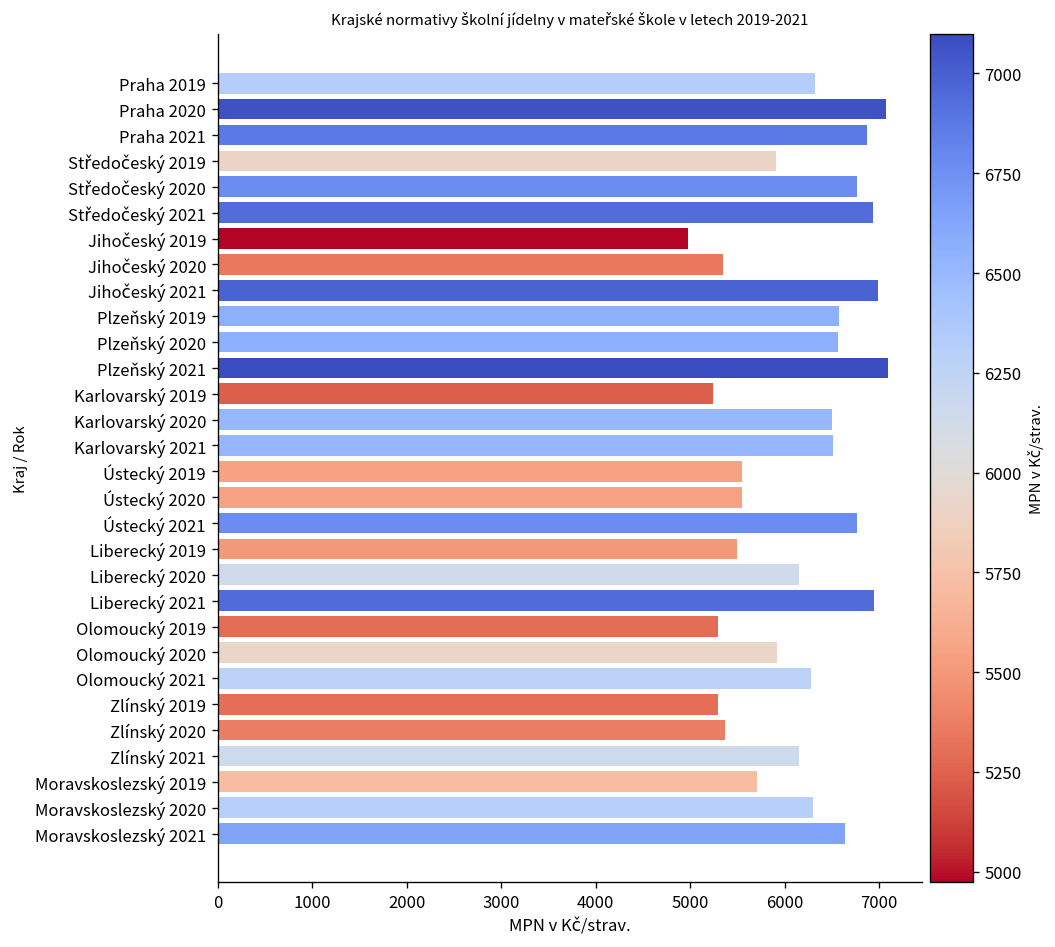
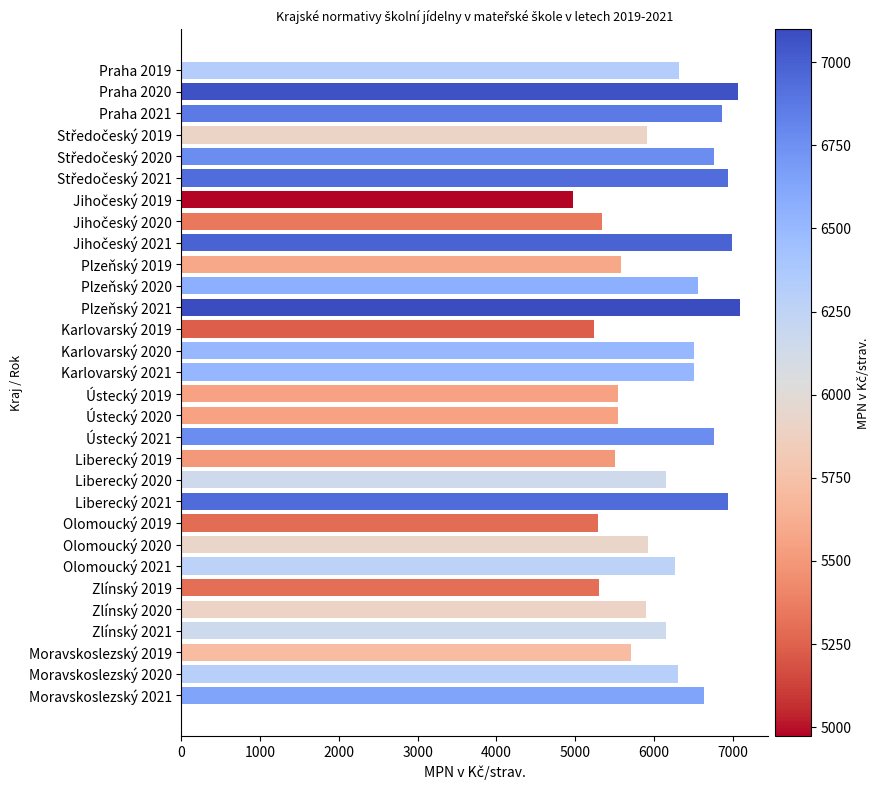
Plzeňský 2019: 6600 -> 5600
Zlínský 2020: 5400 -> 5900
